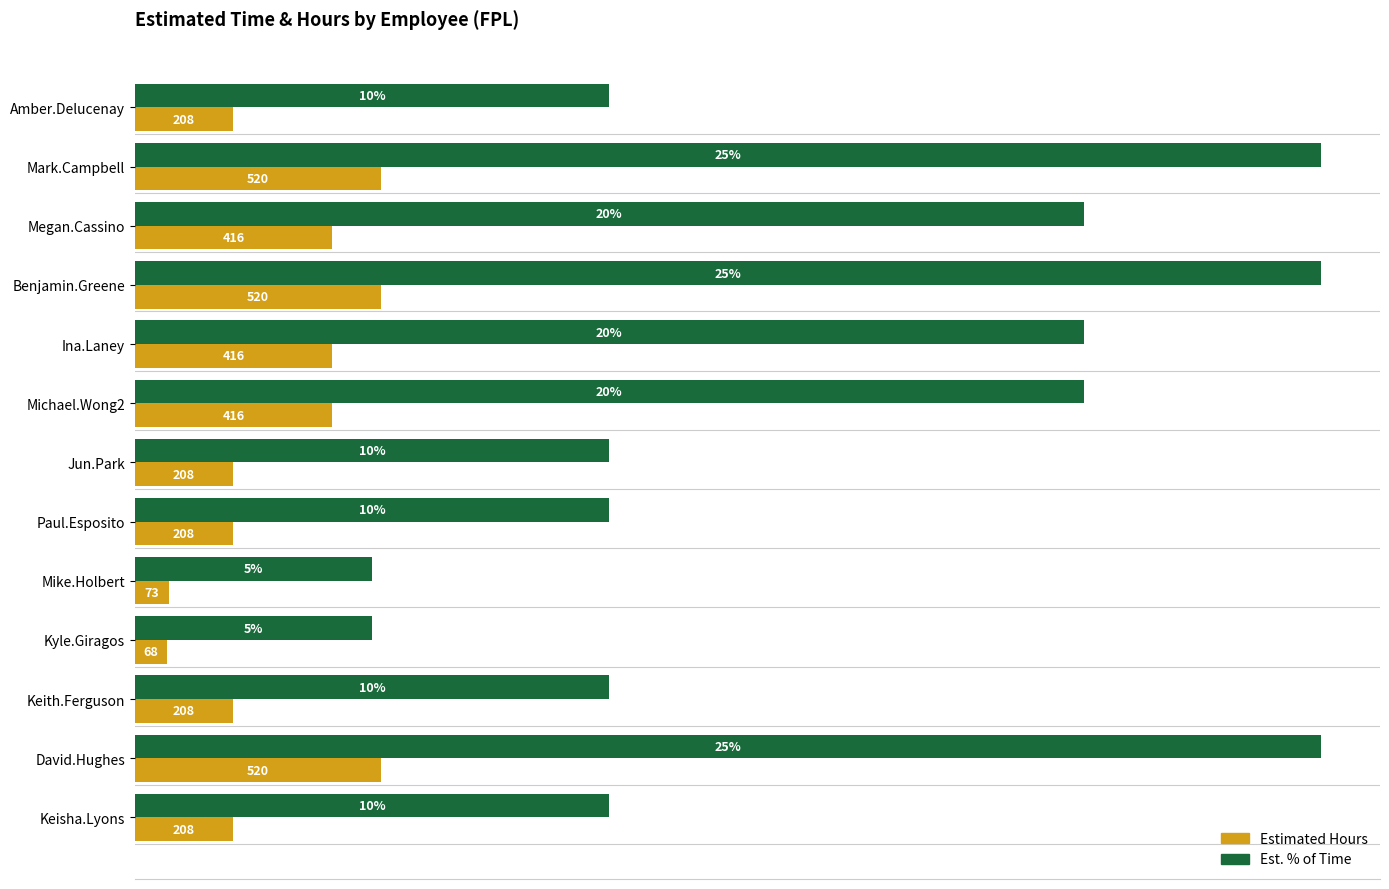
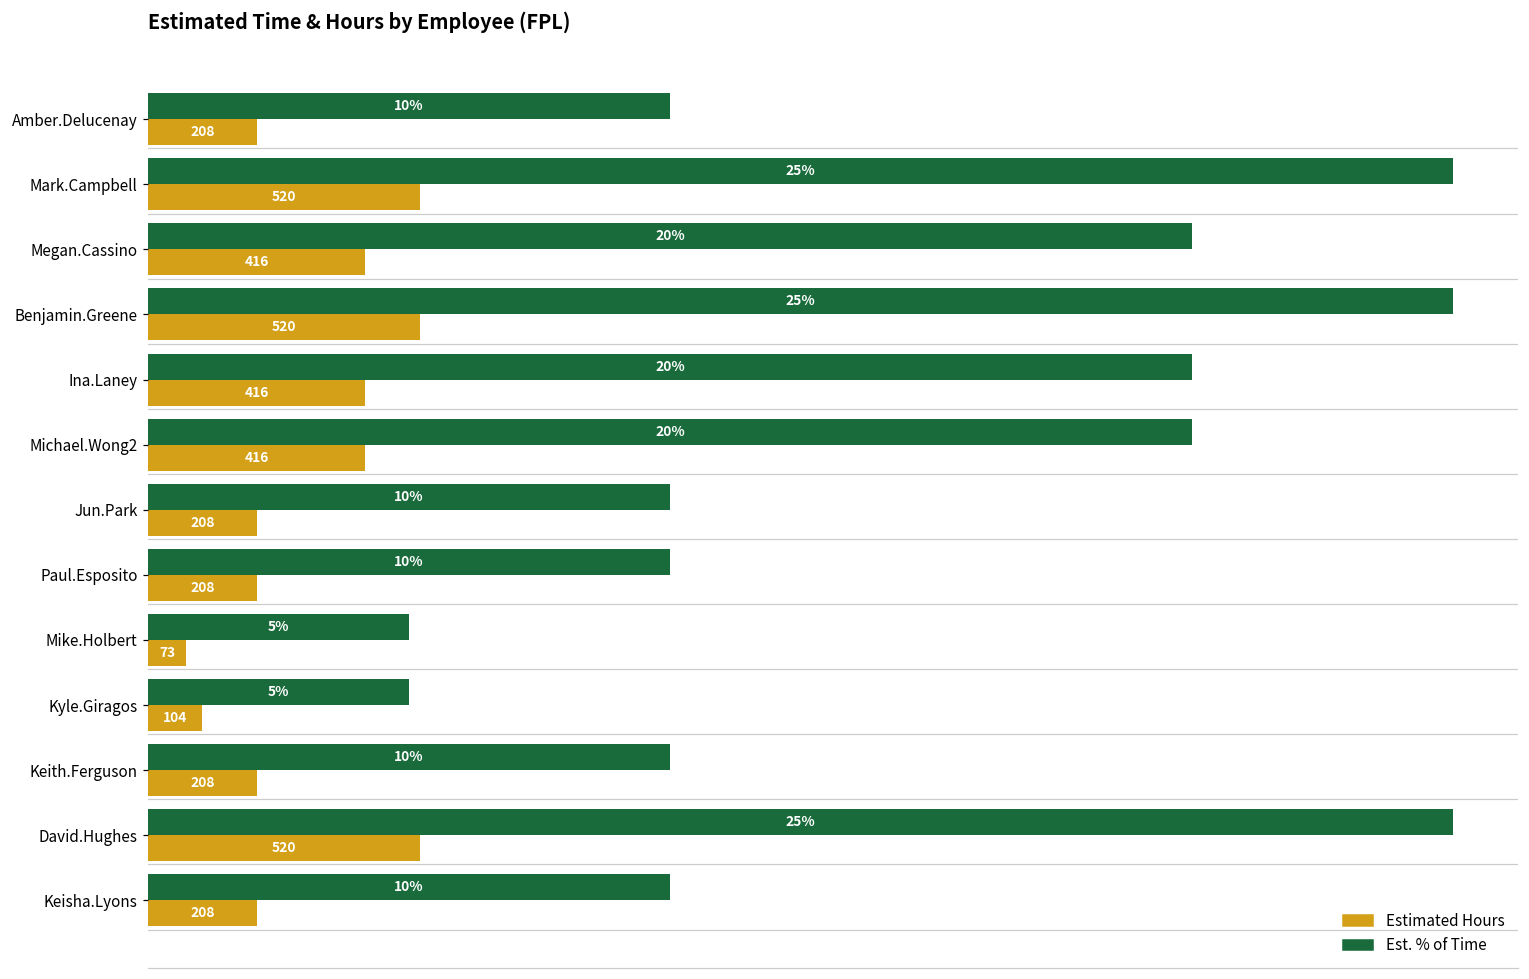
Estimated Hours, Kyle.Giragos: 68 -> 104
